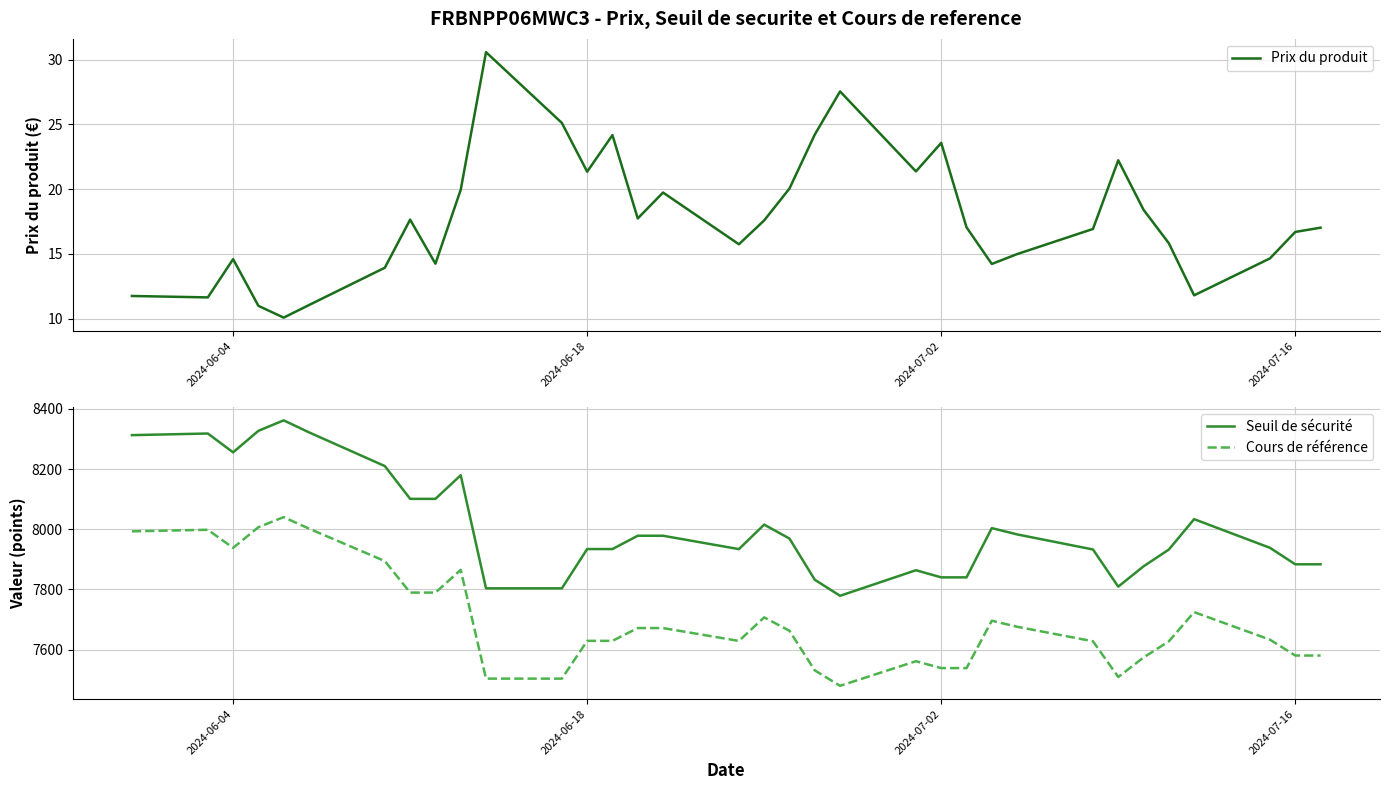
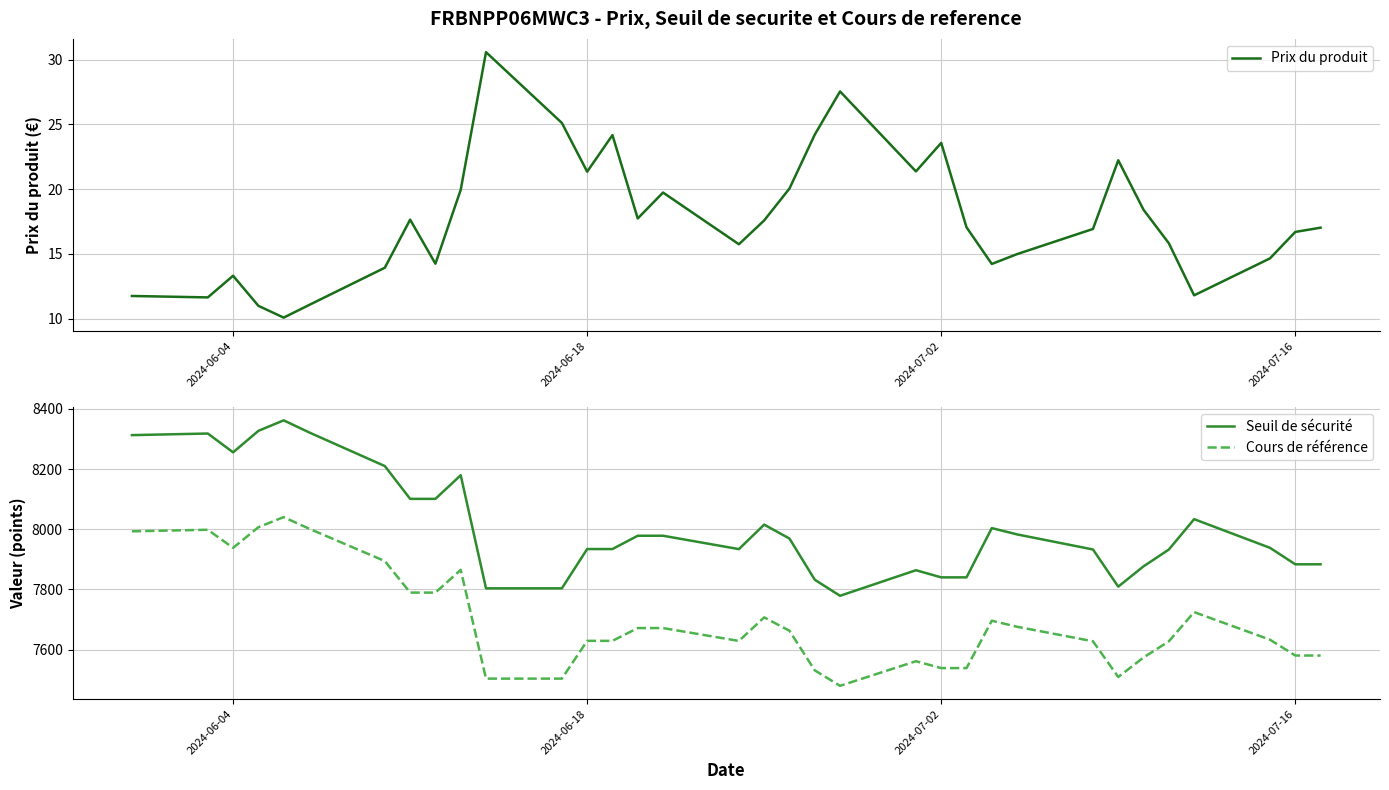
FRBNPP06MWC3 - Prix, Seuil de securite et Cours de reference, 2024-06-04: 14.6 -> 13.3
